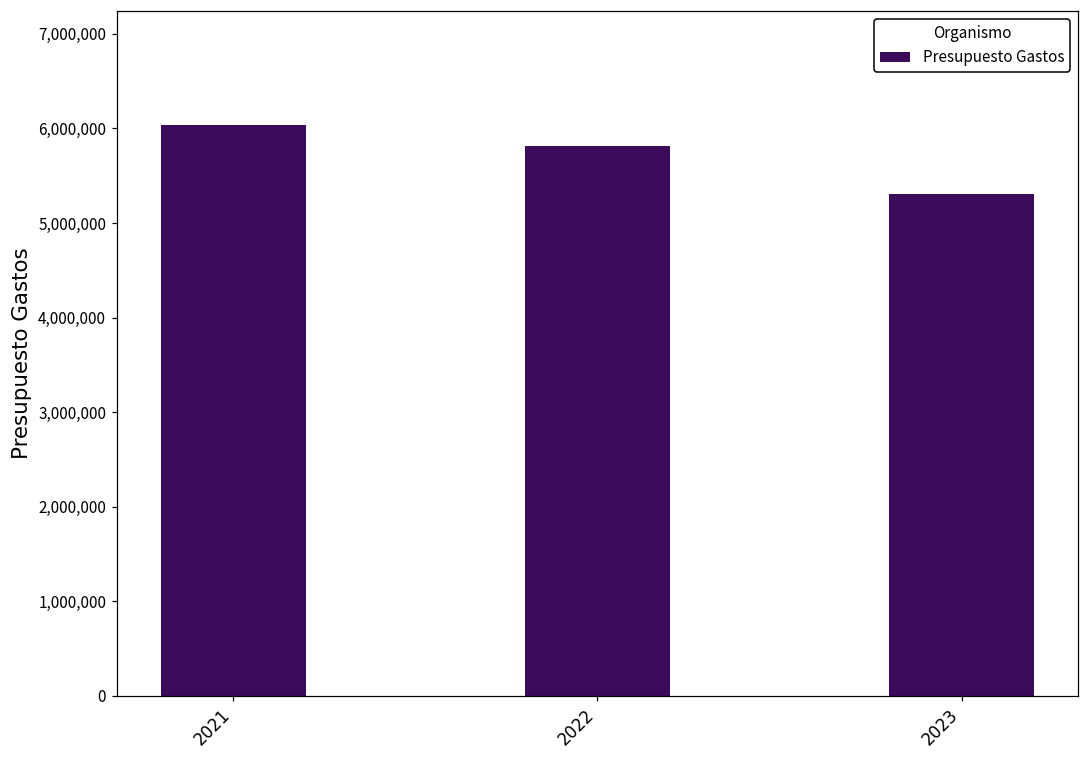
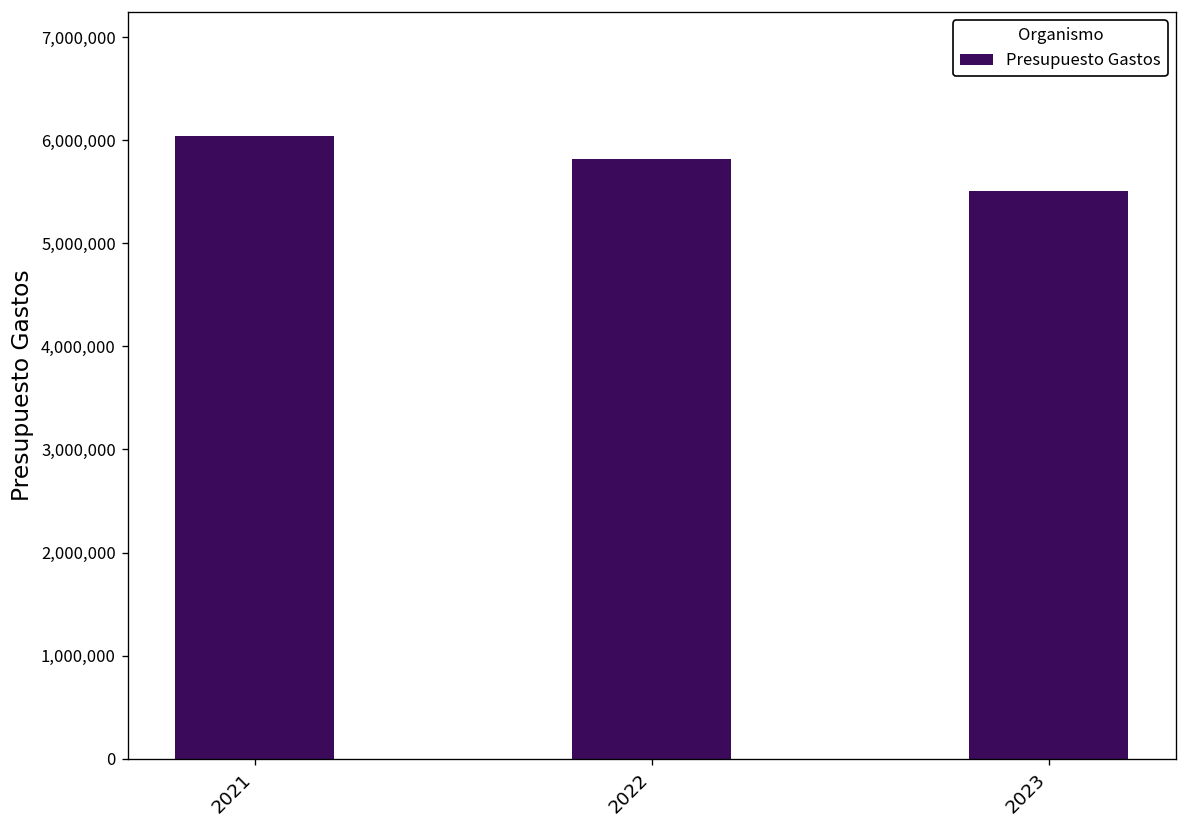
2023: 5,300,000 -> 5,500,000
